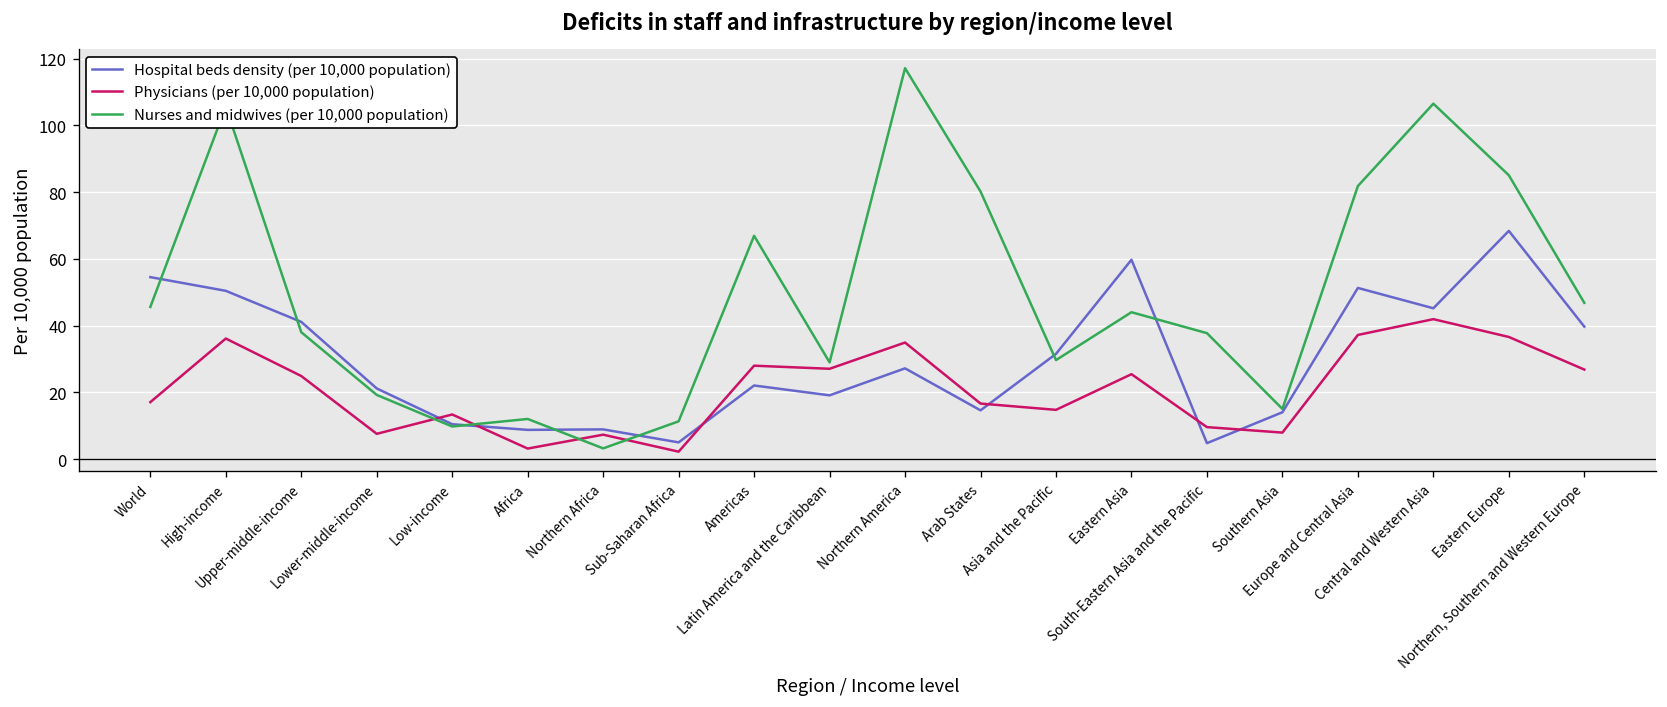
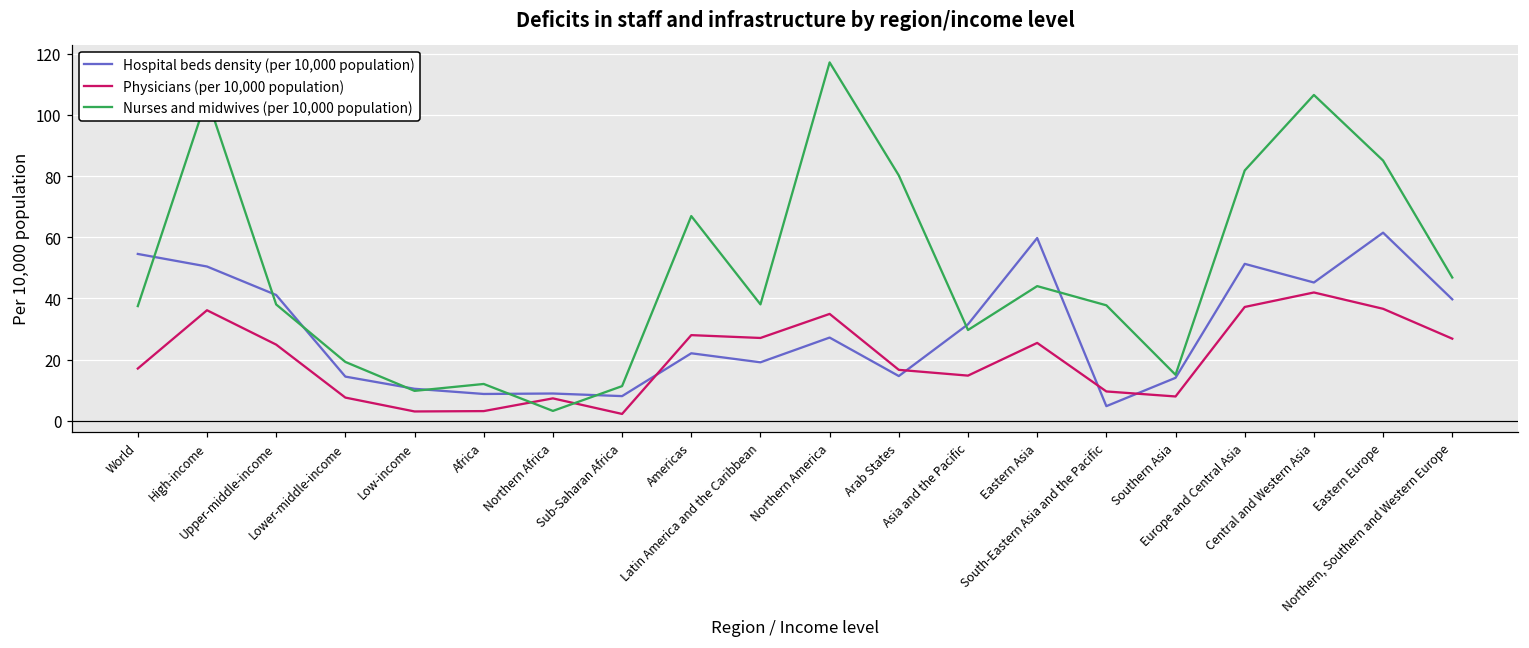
Nurses and midwives (per 10,000 population), World: 46 -> 37
Hospital beds density (per 10,000 population), Lower-middle-income: 21 -> 14
Physicians (per 10,000 population), Low-income: 13 -> 3
Hospital beds density (per 10,000 population), Sub-Saharan Africa: 5 -> 8
Nurses and midwives (per 10,000 population), Latin America and the Caribbean: 29 -> 38
Hospital beds density (per 10,000 population), Eastern Europe: 68 -> 62
